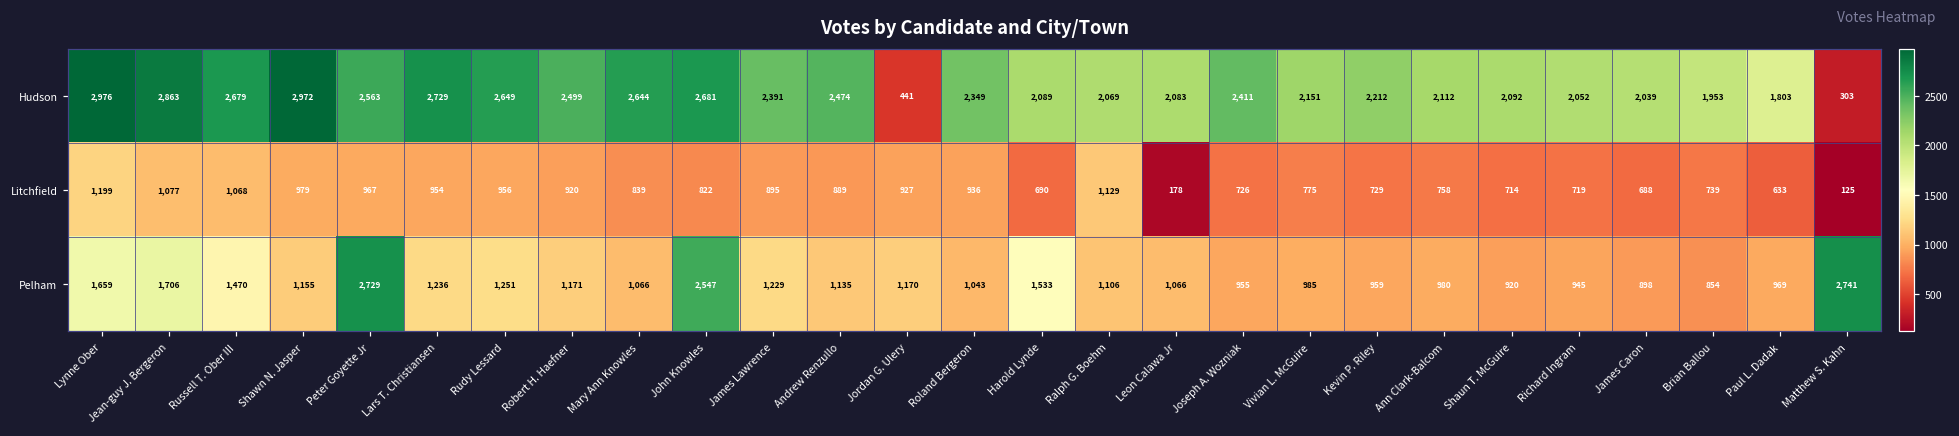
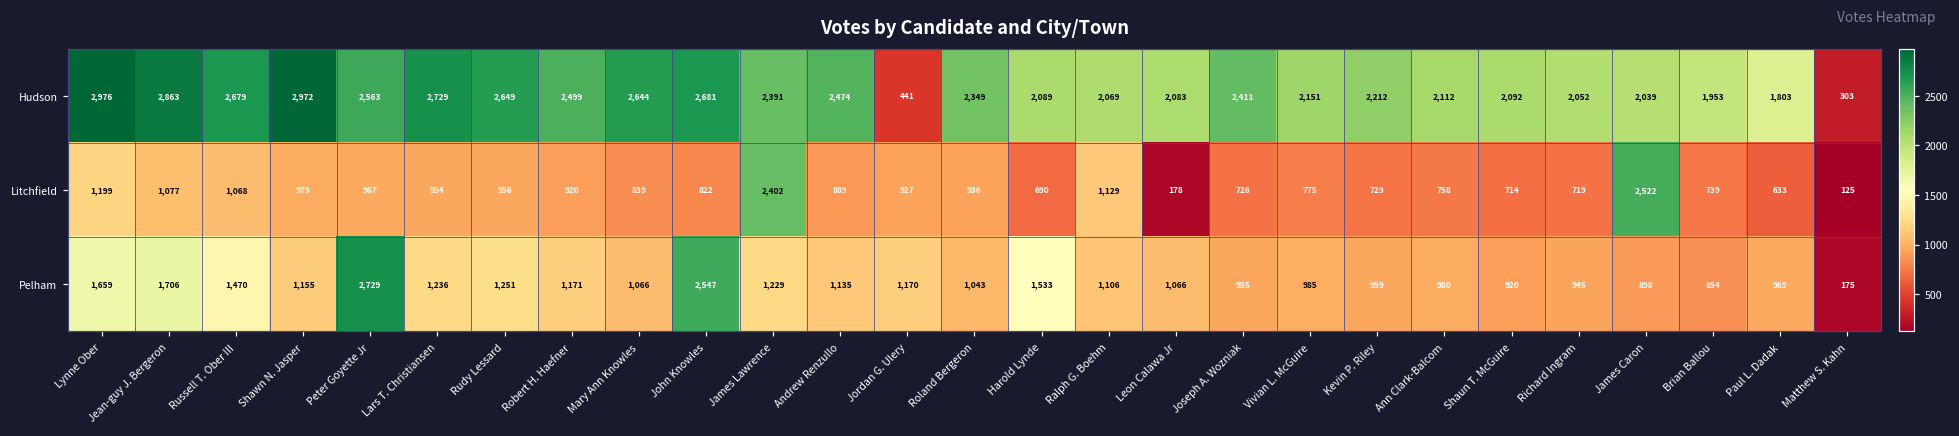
Litchfield, James Lawrence: 895 -> 2,402
Litchfield, James Caron: 688 -> 2,522
Pelham, Matthew S. Kahn: 2,741 -> 175
